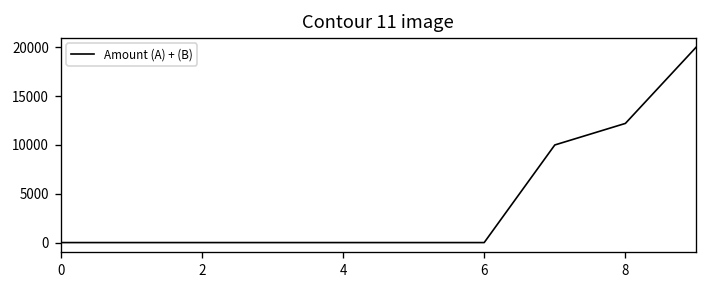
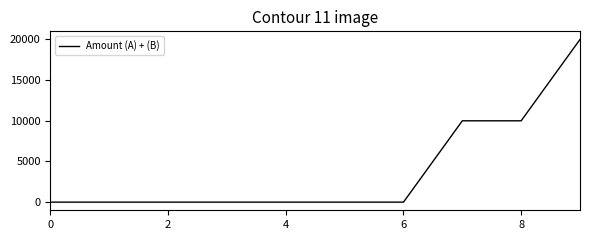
8: 12000 -> 10000
